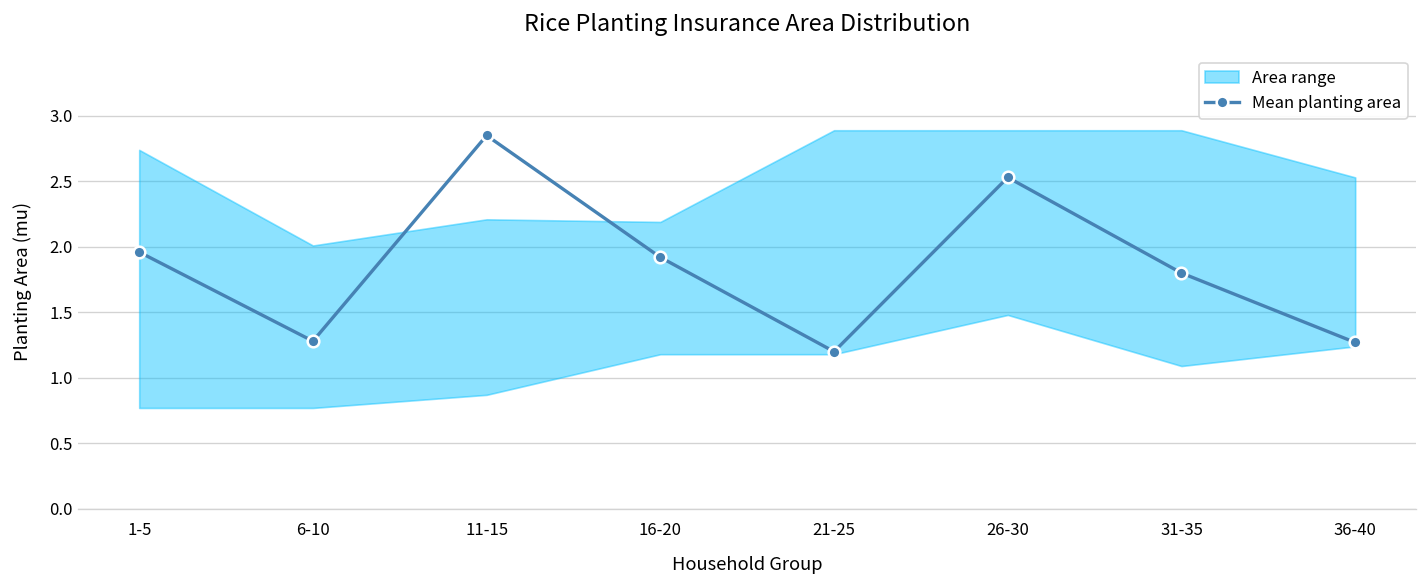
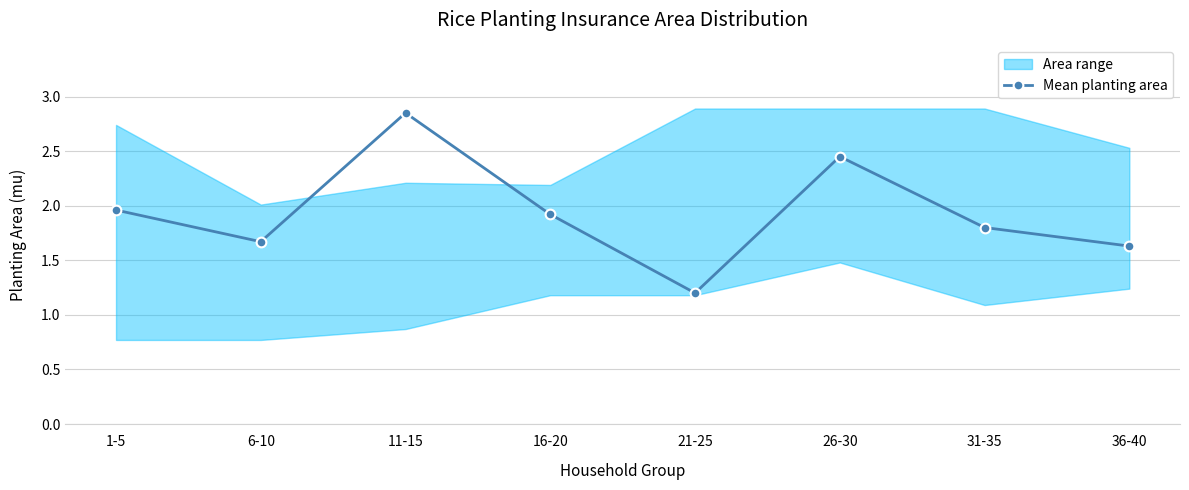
Mean planting area, 6-10: 1.28 -> 1.67
Mean planting area, 26-30: 2.53 -> 2.45
Mean planting area, 36-40: 1.27 -> 1.63
